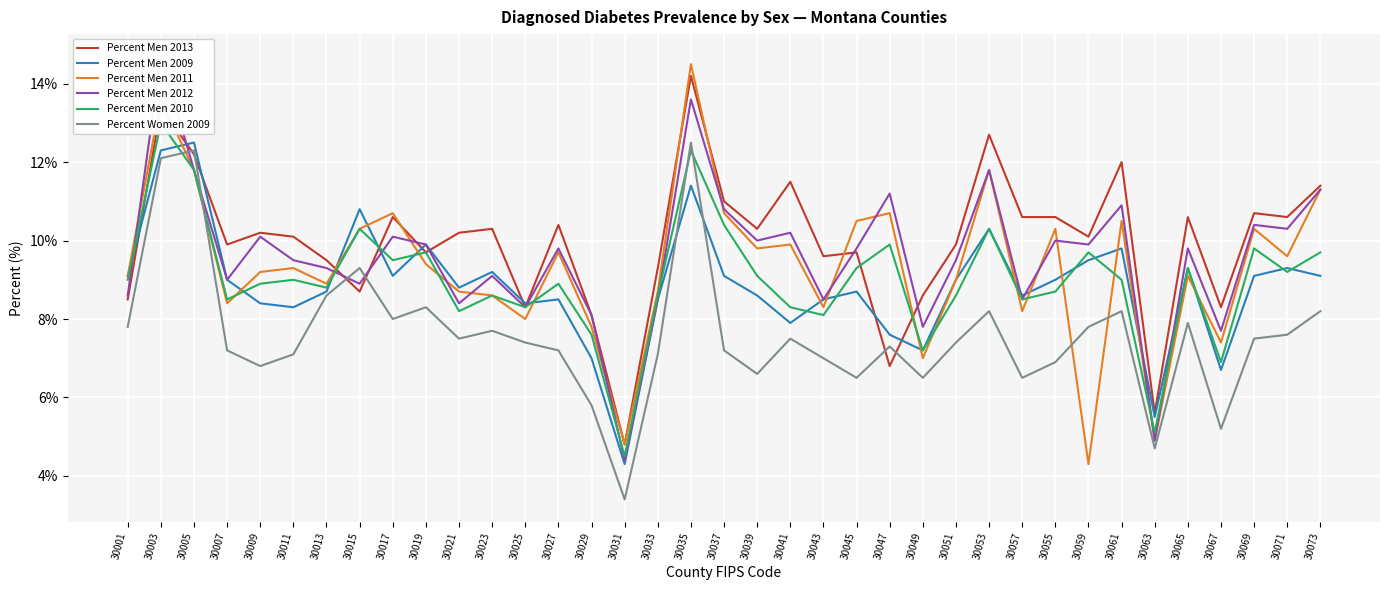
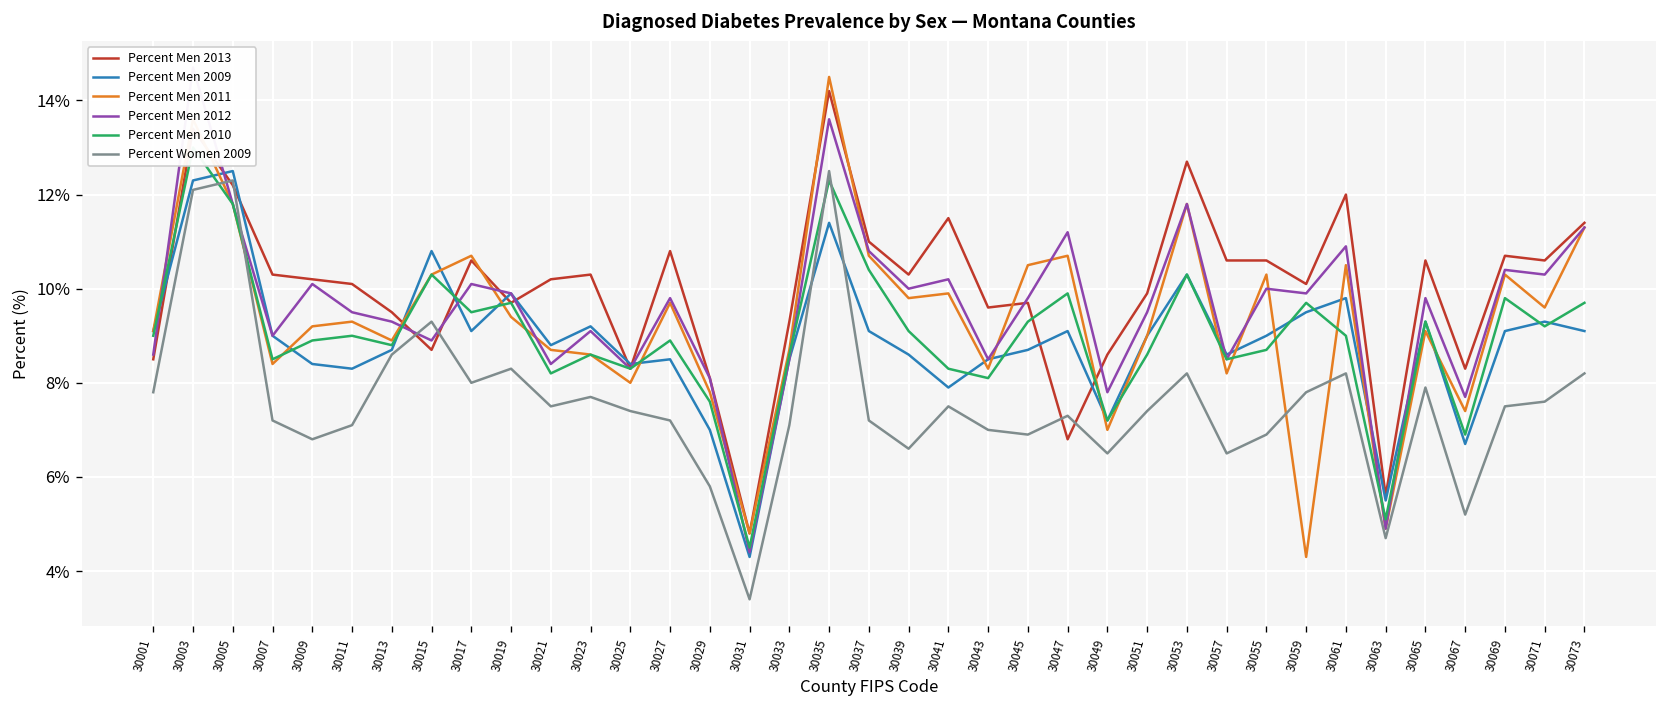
Percent Men 2013, 30007: 9.9% -> 10.3%
Percent Men 2013, 30027: 10.4% -> 10.8%
Percent Women 2009, 30045: 6.5% -> 6.9%
Percent Men 2009, 30047: 7.6% -> 9.1%
